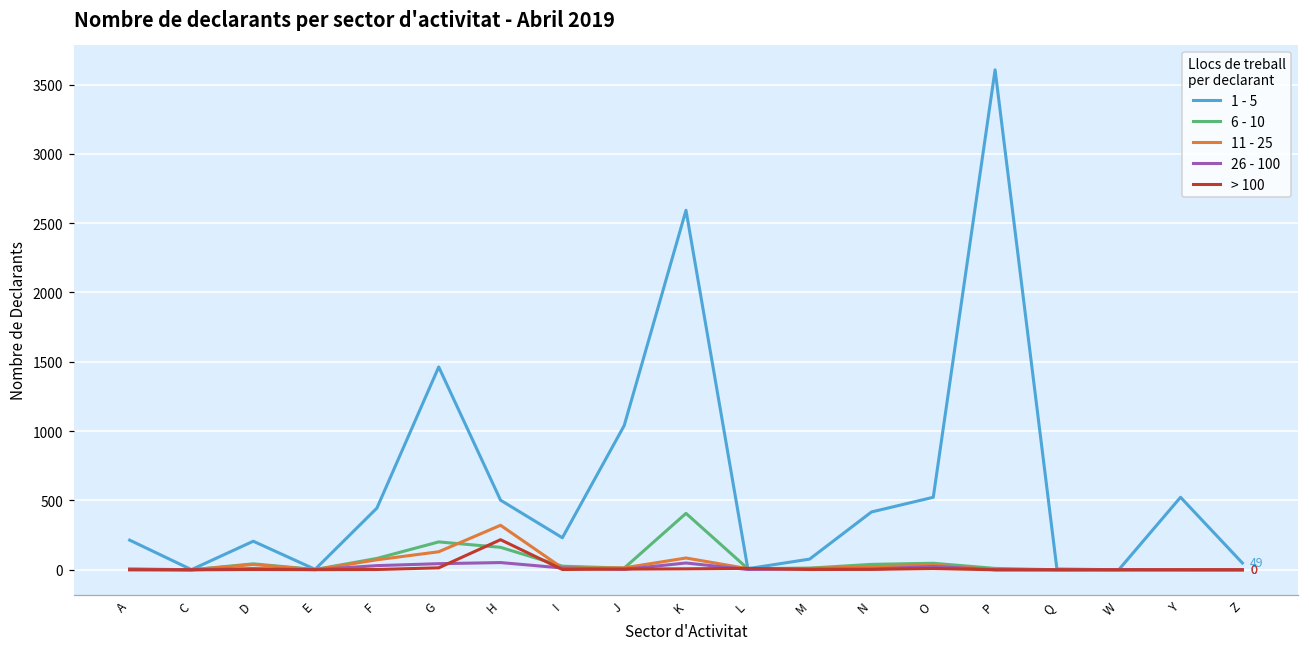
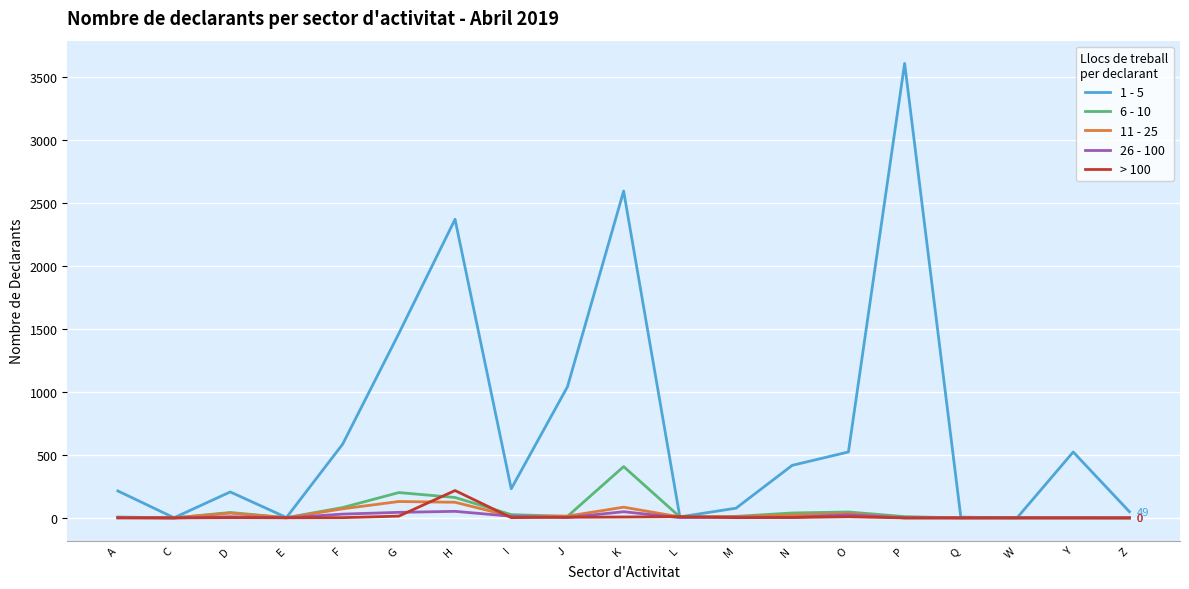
1 - 5, F: 450 -> 590
1 - 5, H: 500 -> 2370
11 - 25, H: 320 -> 120
